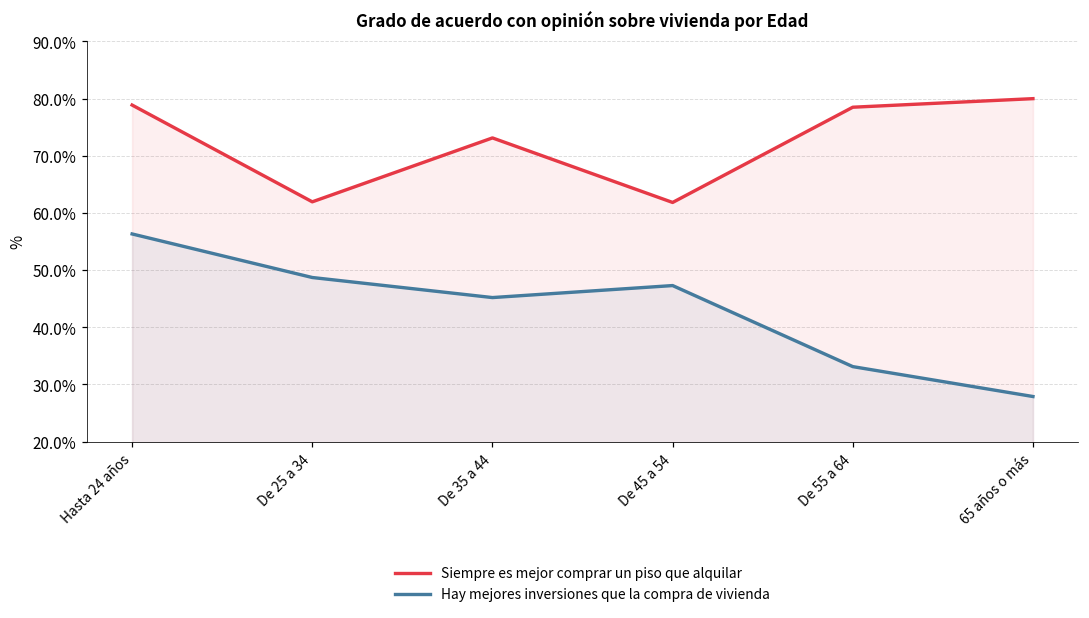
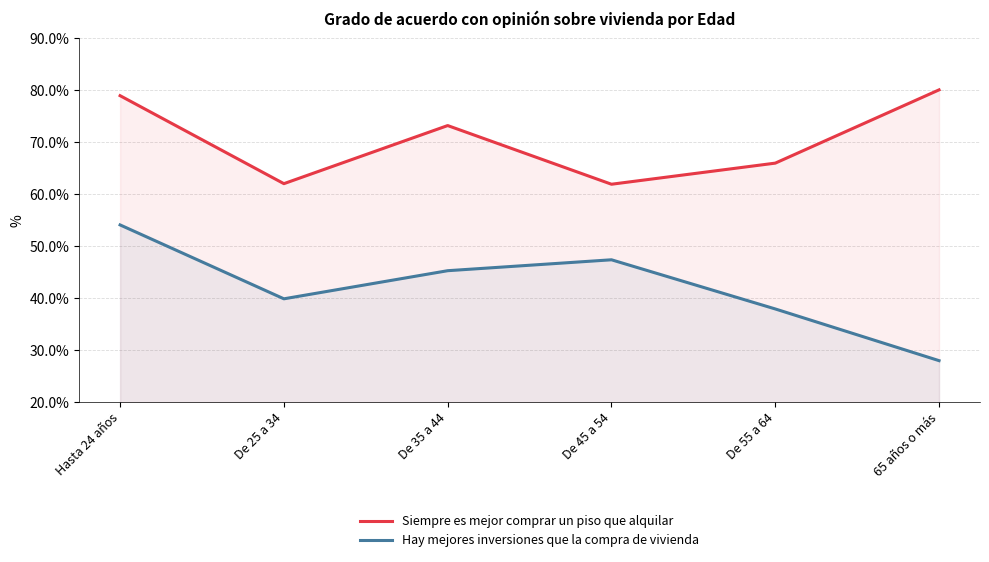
Hay mejores inversiones que la compra de vivienda, Hasta 24 años: 56% -> 54%
Hay mejores inversiones que la compra de vivienda, De 25 a 34: 49% -> 40%
Siempre es mejor comprar un piso que alquilar, De 55 a 64: 79% -> 66%
Hay mejores inversiones que la compra de vivienda, De 55 a 64: 33% -> 38%
